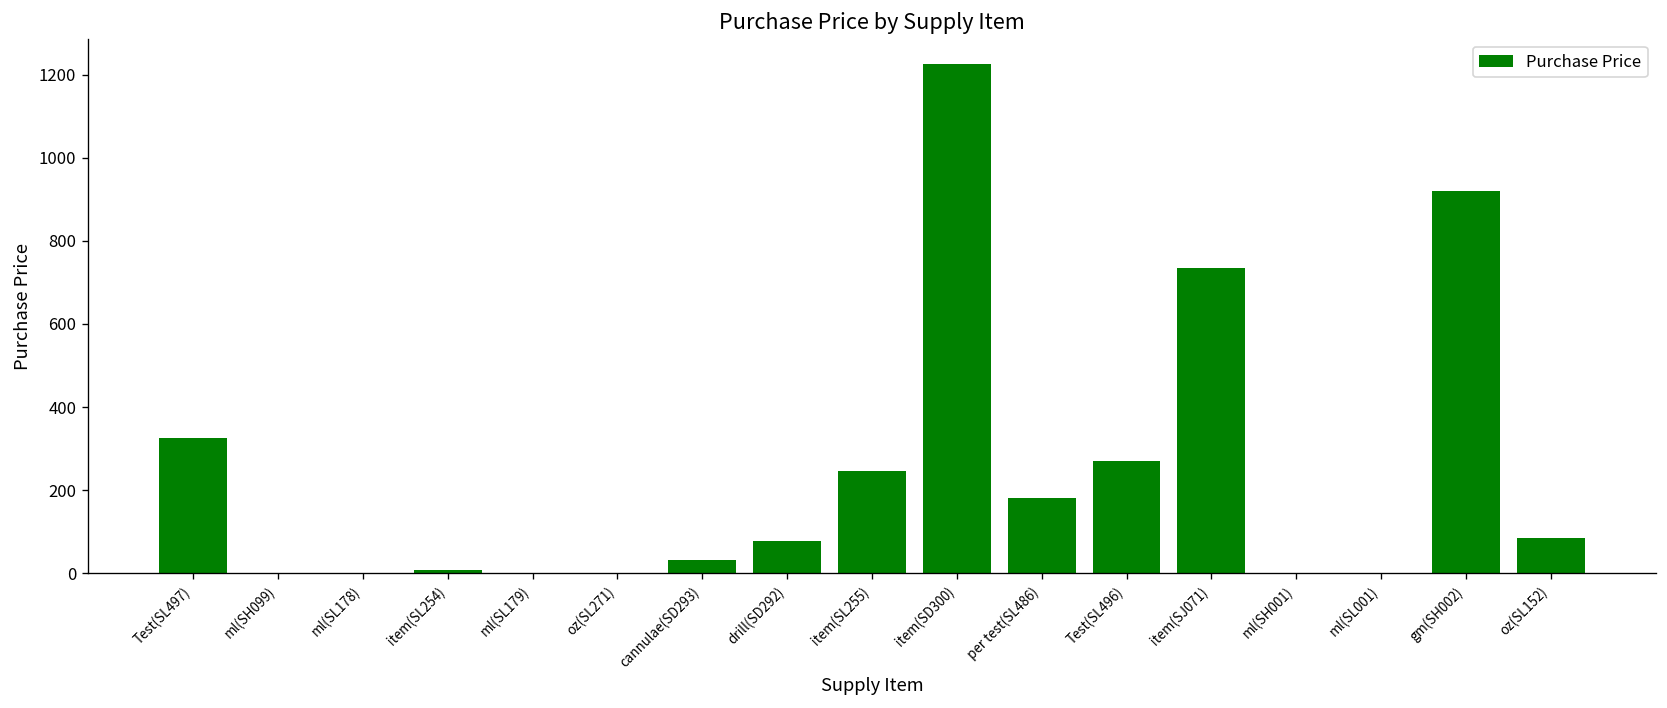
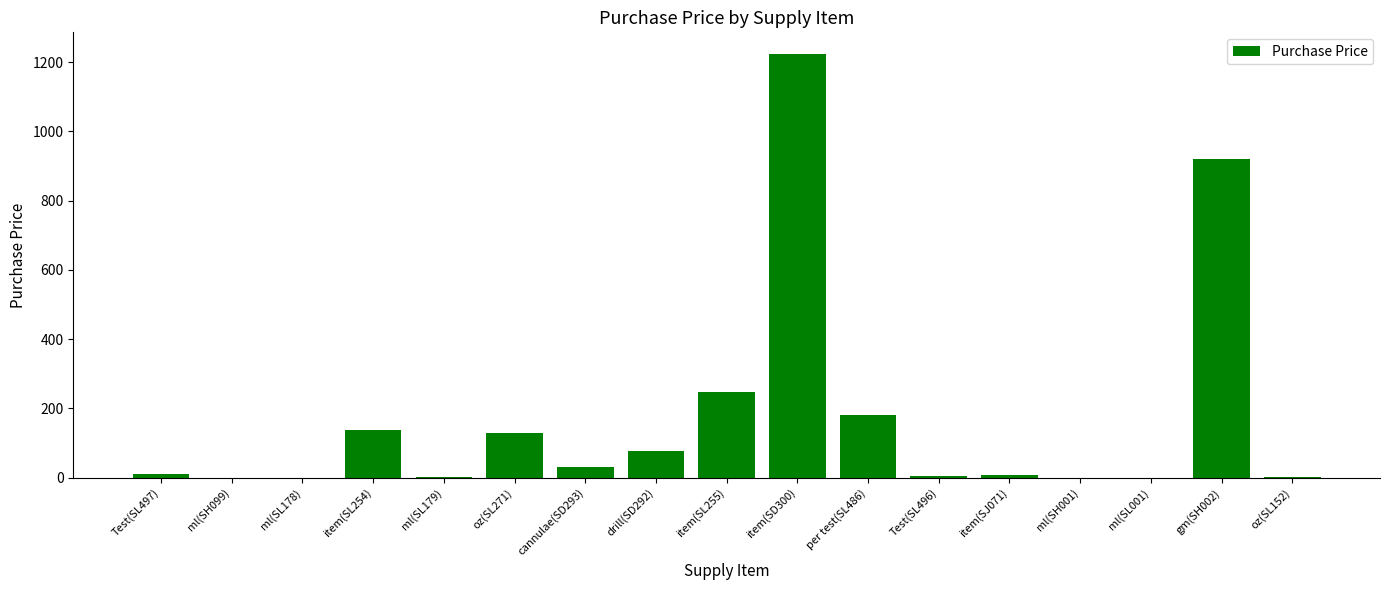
Test(SL497): 330 -> 10
item(SL254): 10 -> 140
oz(SL271): 0 -> 130
Test(SL496): 270 -> 0
item(SJ071): 730 -> 10
oz(SL152): 90 -> 0
